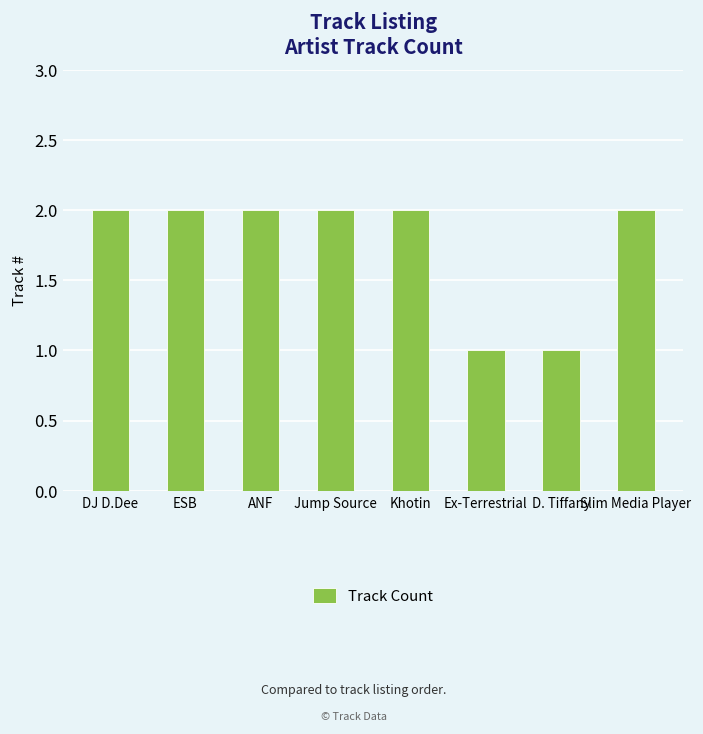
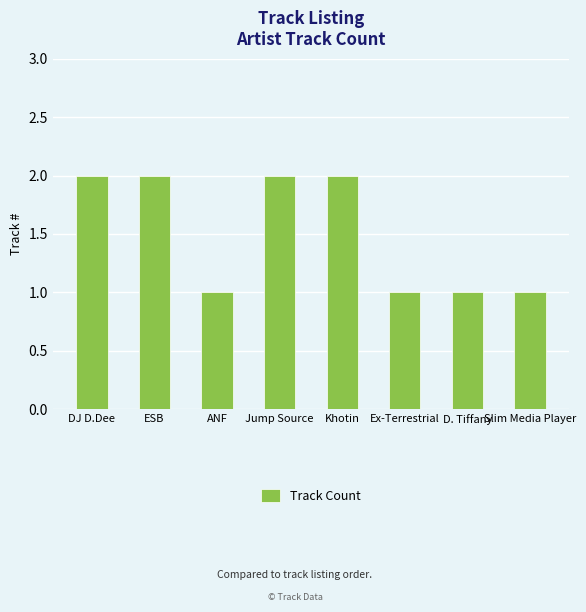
ANF: 2 -> 1
Slim Media Player: 2 -> 1
